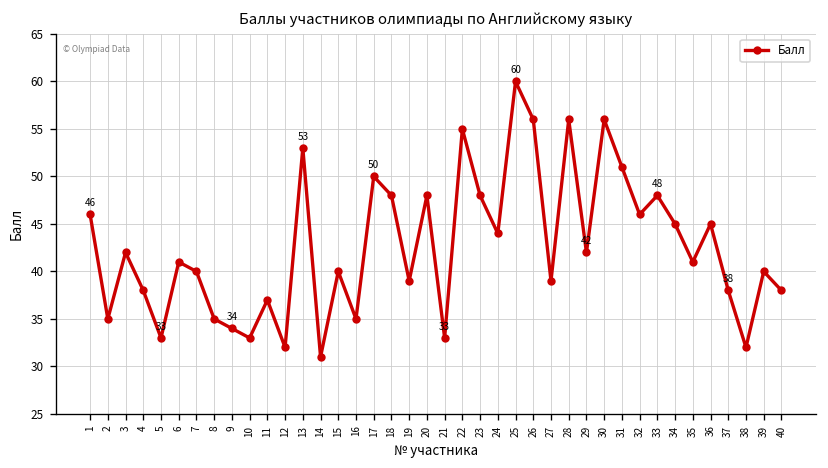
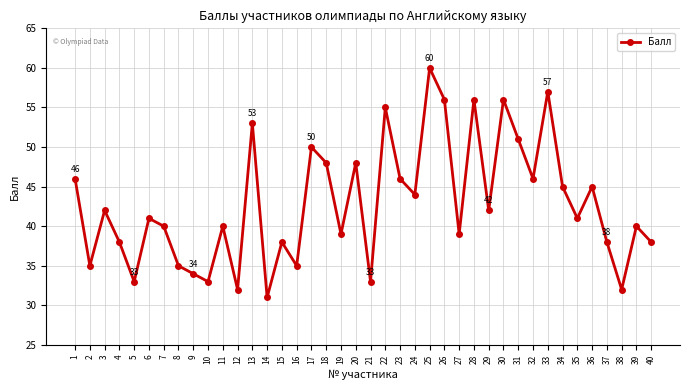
11: 37 -> 40
15: 40 -> 38
23: 48 -> 46
33: 48 -> 57
